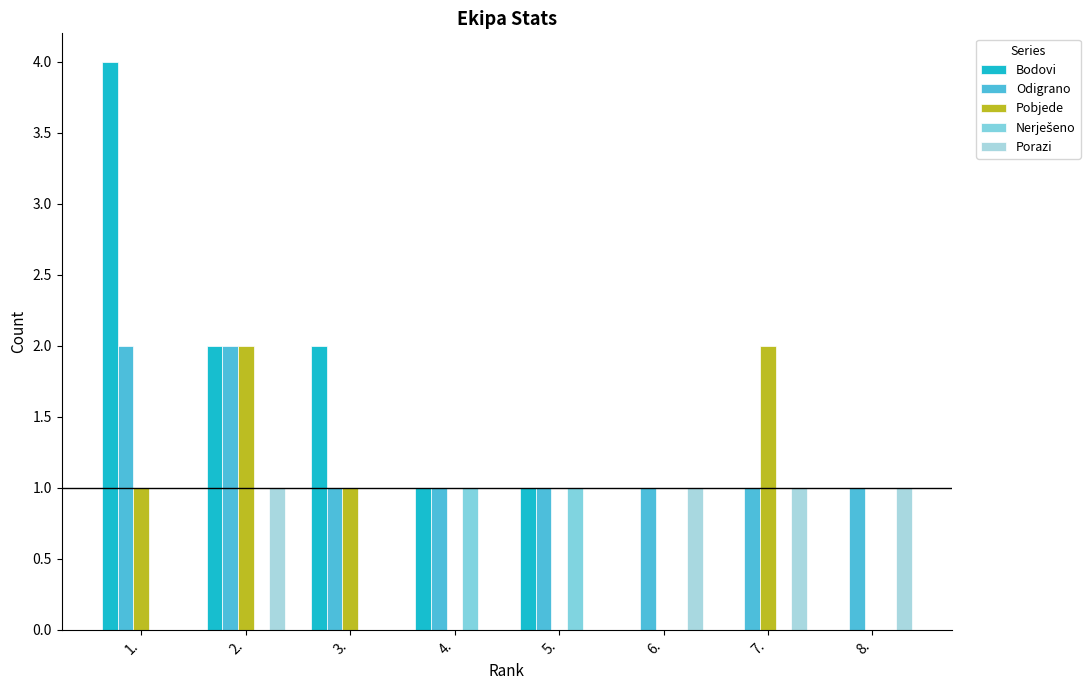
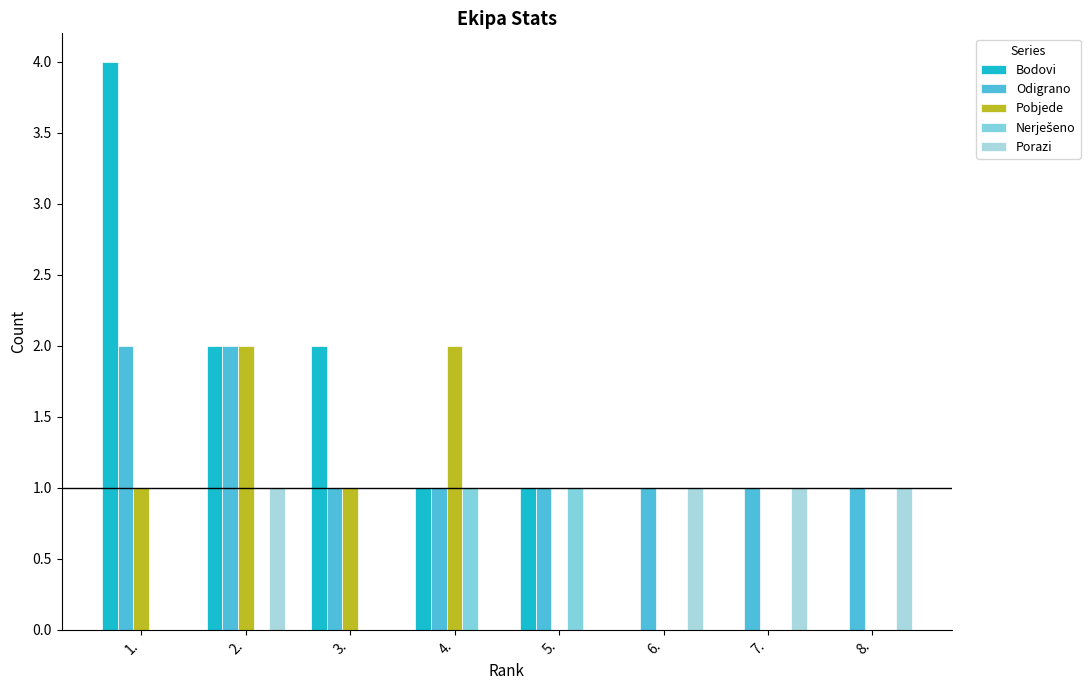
Pobjede, 4.: 0 -> 2
Pobjede, 7.: 2 -> 0
